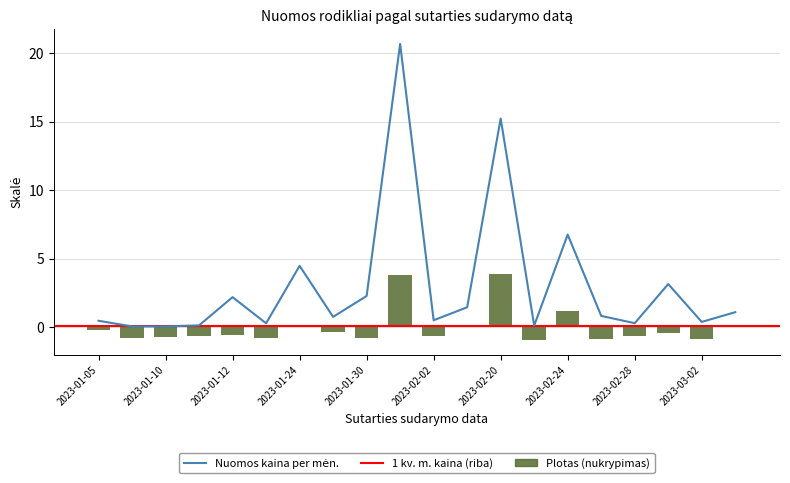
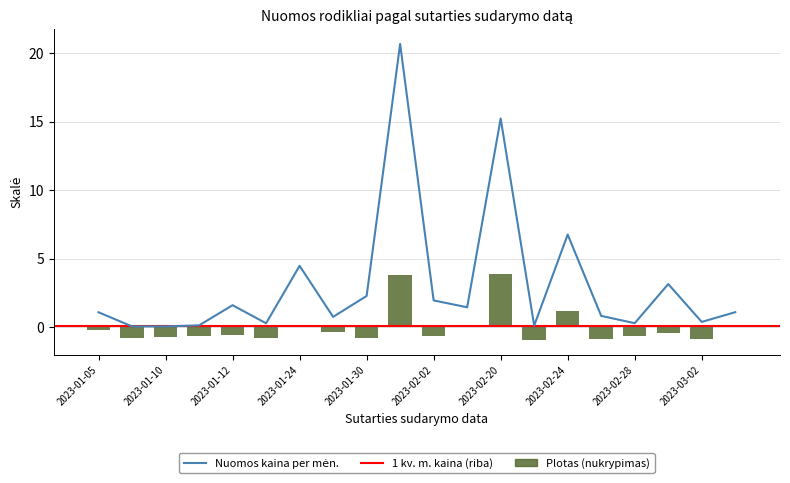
Nuomos kaina per mėn., 2023-01-05: 0.5 -> 1.1
Nuomos kaina per mėn., 2023-01-12: 2.2 -> 1.6
Nuomos kaina per mėn., 2023-02-02: 0.5 -> 2.0
